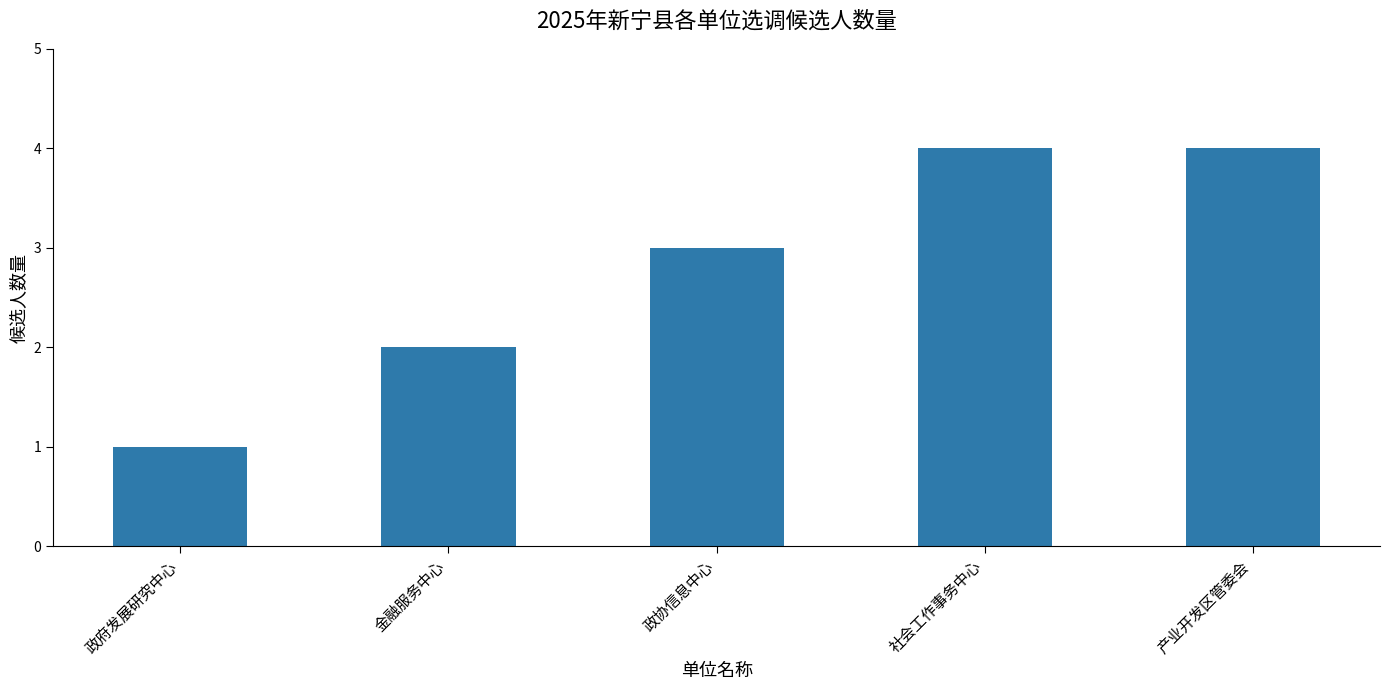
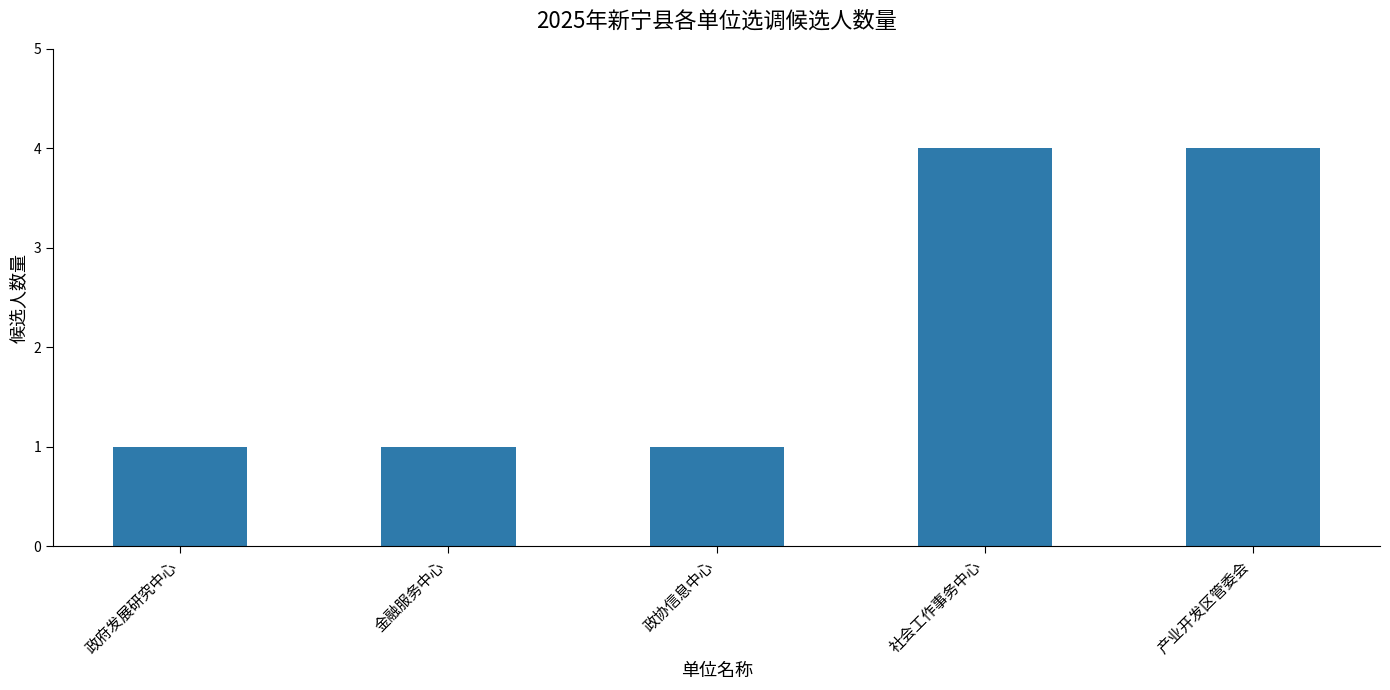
金融服务中心: 2 -> 1
政协信息中心: 3 -> 1
